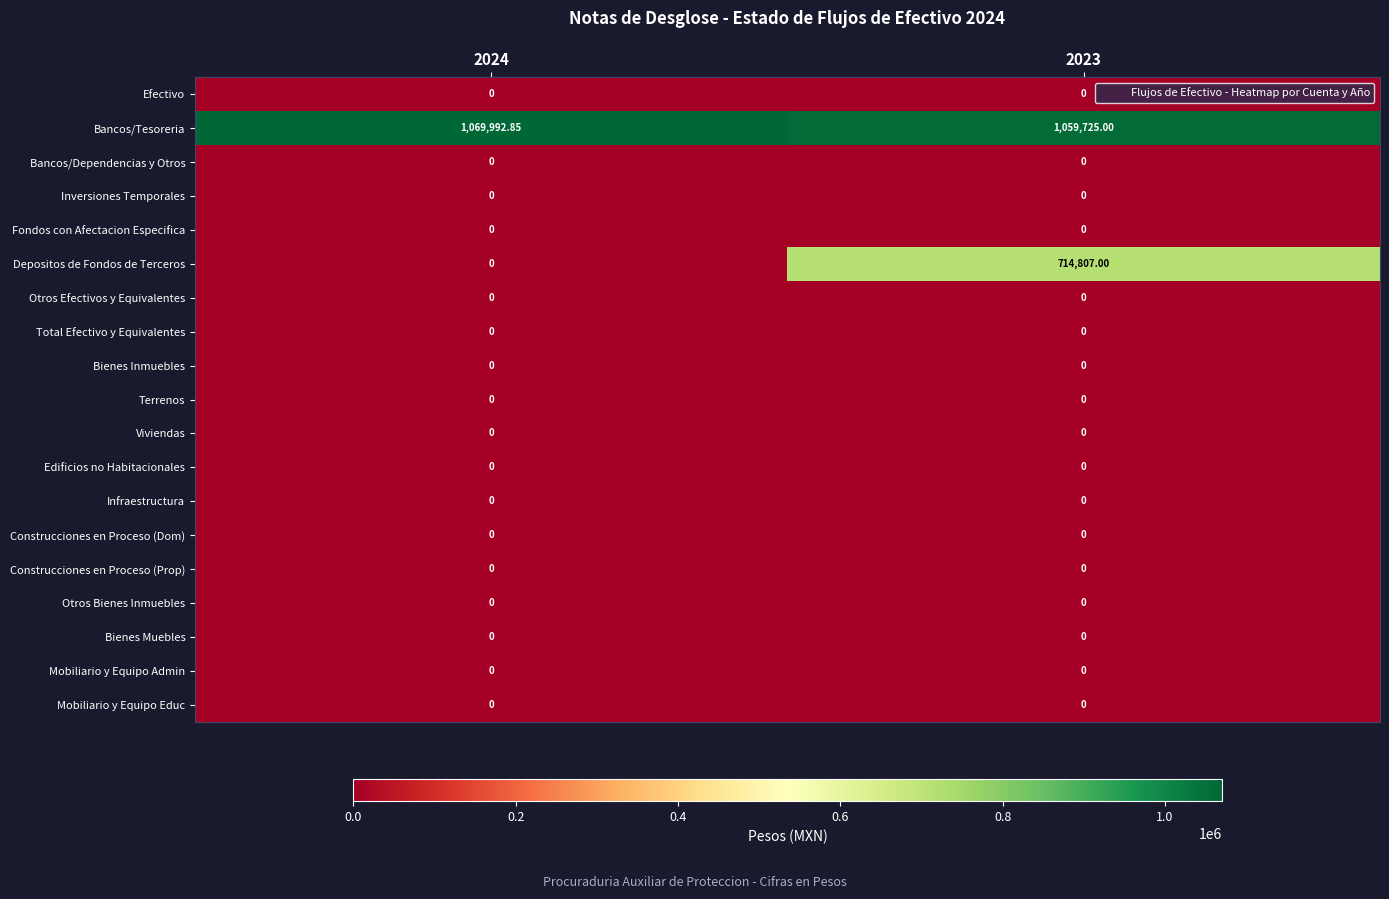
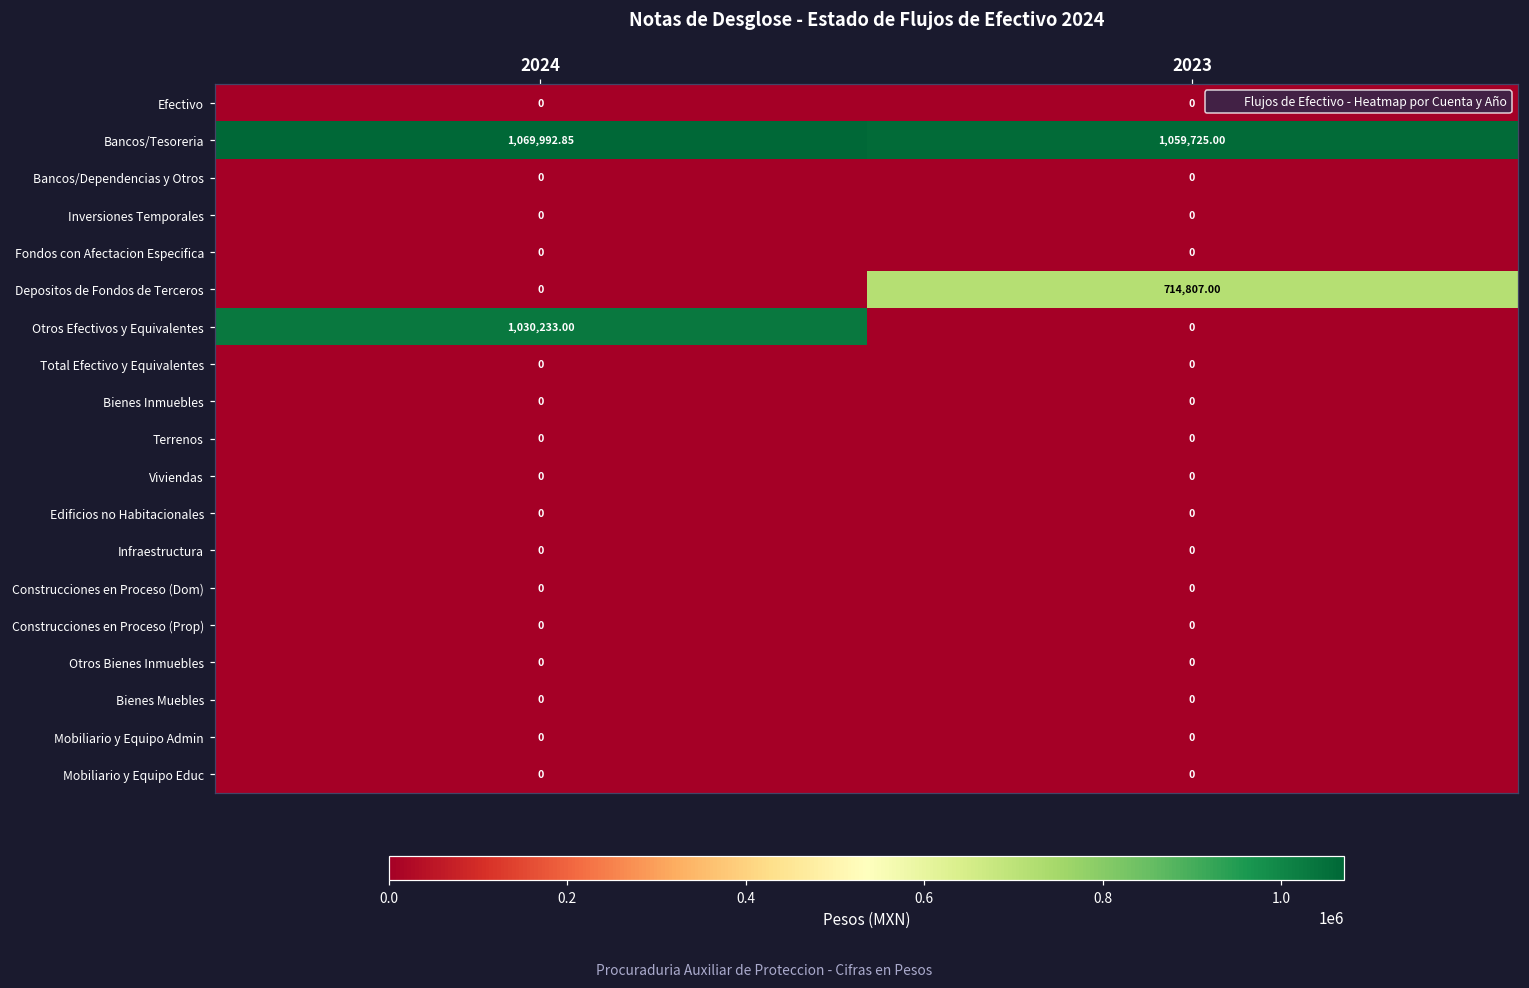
Otros Efectivos y Equivalentes, 2024: 0 -> 1,030,233.00
